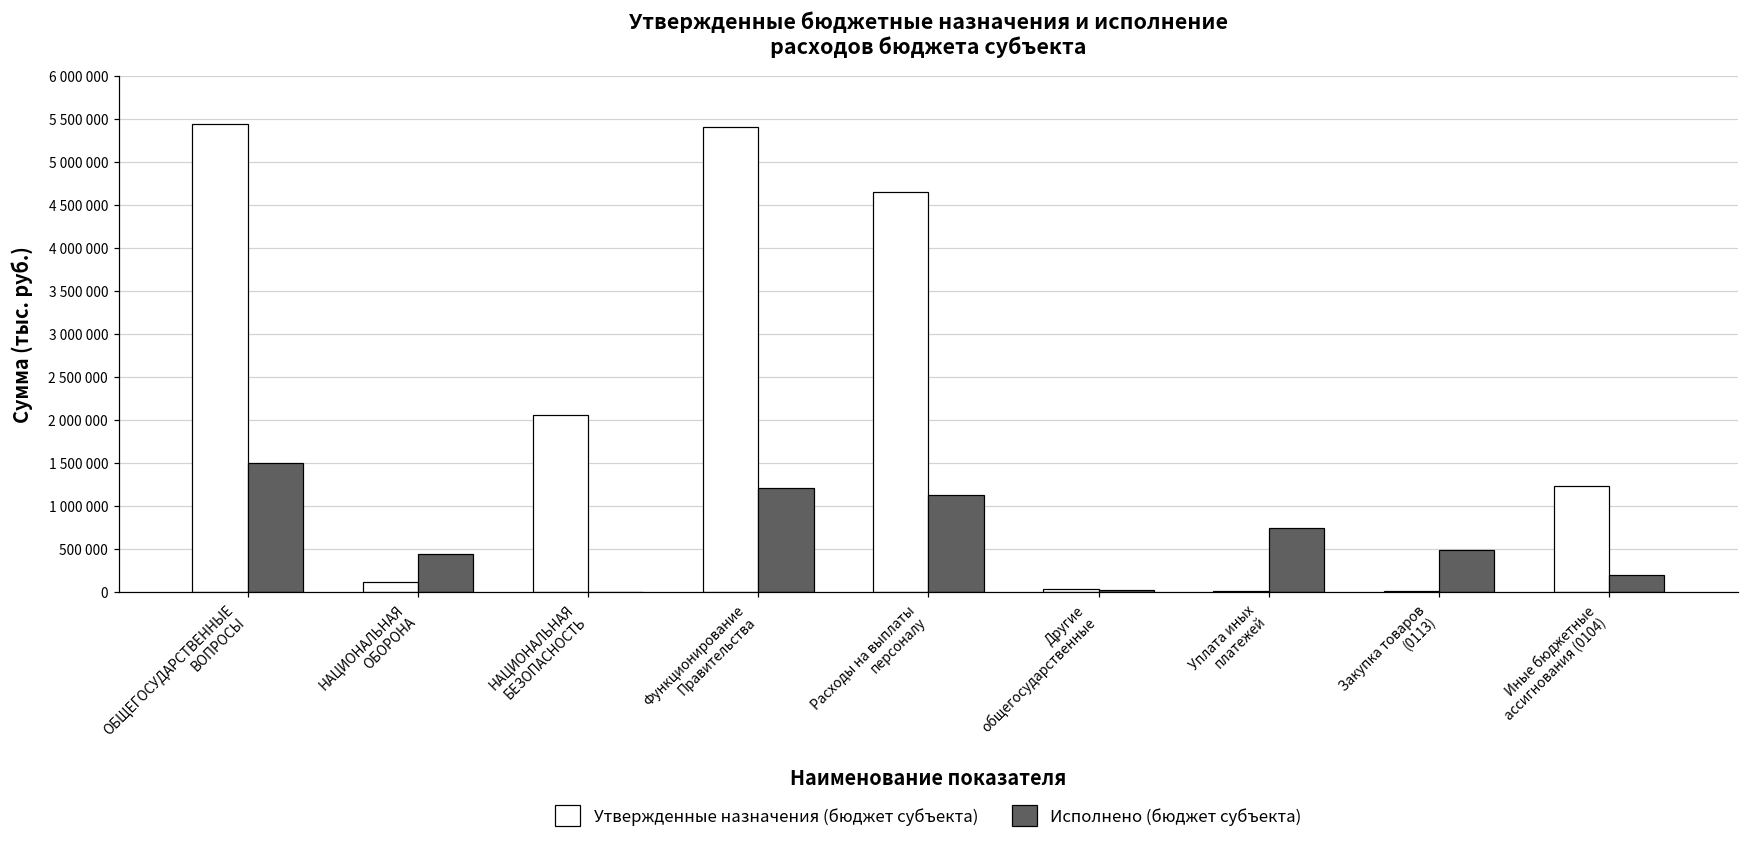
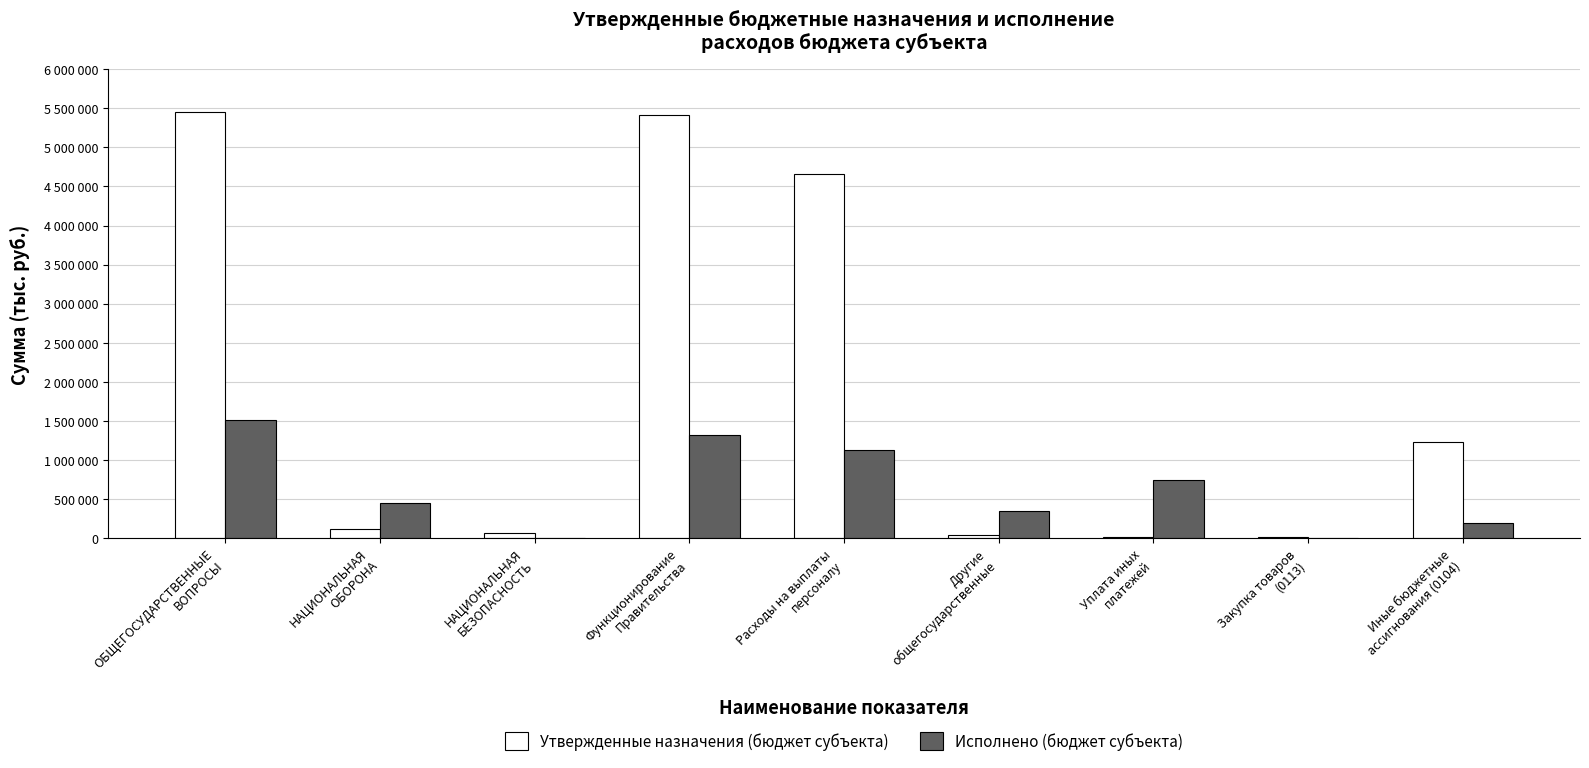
Утвержденные назначения (бюджет субъекта), НАЦИОНАЛЬНАЯ БЕЗОПАСНОСТЬ: 2100000 -> 100000
Исполнено (бюджет субъекта), Функционирование Правительства: 1200000 -> 1300000
Исполнено (бюджет субъекта), Другие общегосударственные: 0 -> 300000
Исполнено (бюджет субъекта), Закупка товаров (0113): 500000 -> 0
